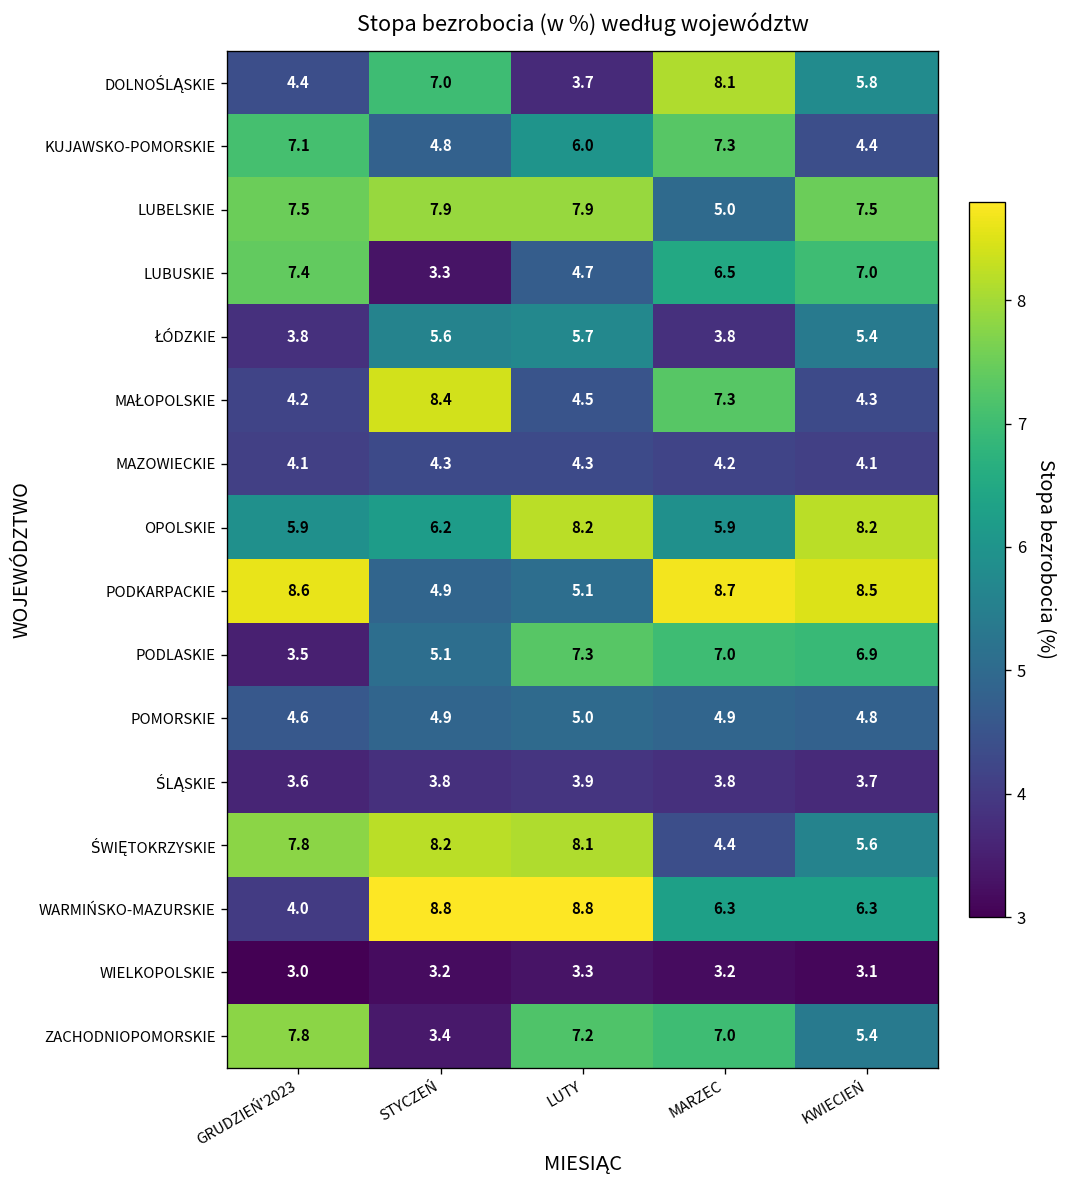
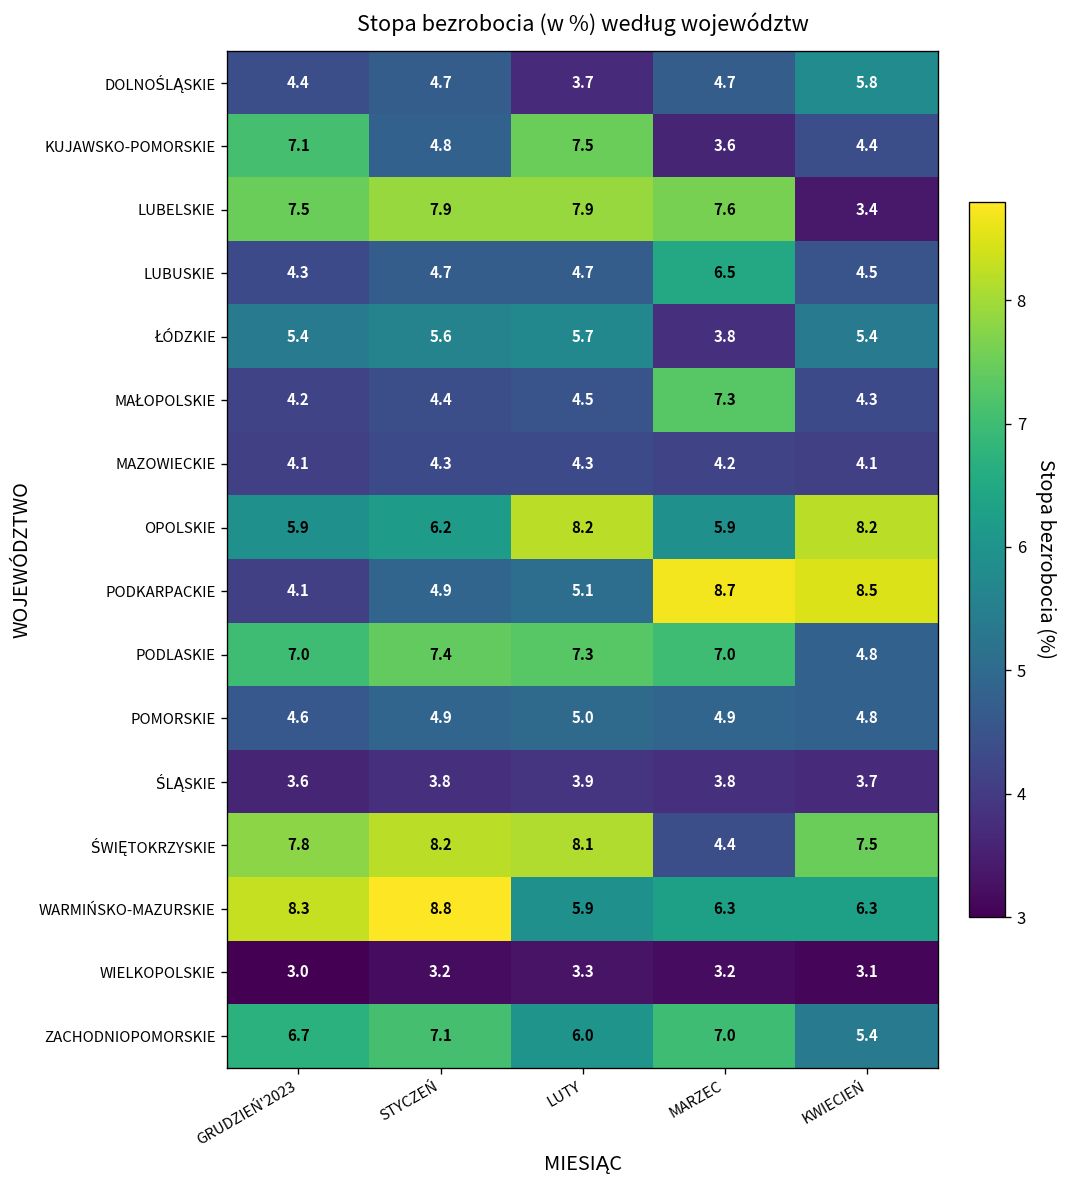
DOLNOŚLĄSKIE, STYCZEŃ: 7.0 -> 4.7
DOLNOŚLĄSKIE, MARZEC: 8.1 -> 4.7
KUJAWSKO-POMORSKIE, LUTY: 6.0 -> 7.5
KUJAWSKO-POMORSKIE, MARZEC: 7.3 -> 3.6
LUBELSKIE, MARZEC: 5.0 -> 7.6
LUBELSKIE, KWIECIEŃ: 7.5 -> 3.4
LUBUSKIE, GRUDZIEŃ'2023: 7.4 -> 4.3
LUBUSKIE, STYCZEŃ: 3.3 -> 4.7
LUBUSKIE, KWIECIEŃ: 7.0 -> 4.5
ŁÓDZKIE, GRUDZIEŃ'2023: 3.8 -> 5.4
MAŁOPOLSKIE, STYCZEŃ: 8.4 -> 4.4
PODKARPACKIE, GRUDZIEŃ'2023: 8.6 -> 4.1
PODLASKIE, GRUDZIEŃ'2023: 3.5 -> 7.0
PODLASKIE, STYCZEŃ: 5.1 -> 7.4
PODLASKIE, KWIECIEŃ: 6.9 -> 4.8
ŚWIĘTOKRZYSKIE, KWIECIEŃ: 5.6 -> 7.5
WARMIŃSKO-MAZURSKIE, GRUDZIEŃ'2023: 4.0 -> 8.3
WARMIŃSKO-MAZURSKIE, LUTY: 8.8 -> 5.9
ZACHODNIOPOMORSKIE, GRUDZIEŃ'2023: 7.8 -> 6.7
ZACHODNIOPOMORSKIE, STYCZEŃ: 3.4 -> 7.1
ZACHODNIOPOMORSKIE, LUTY: 7.2 -> 6.0
